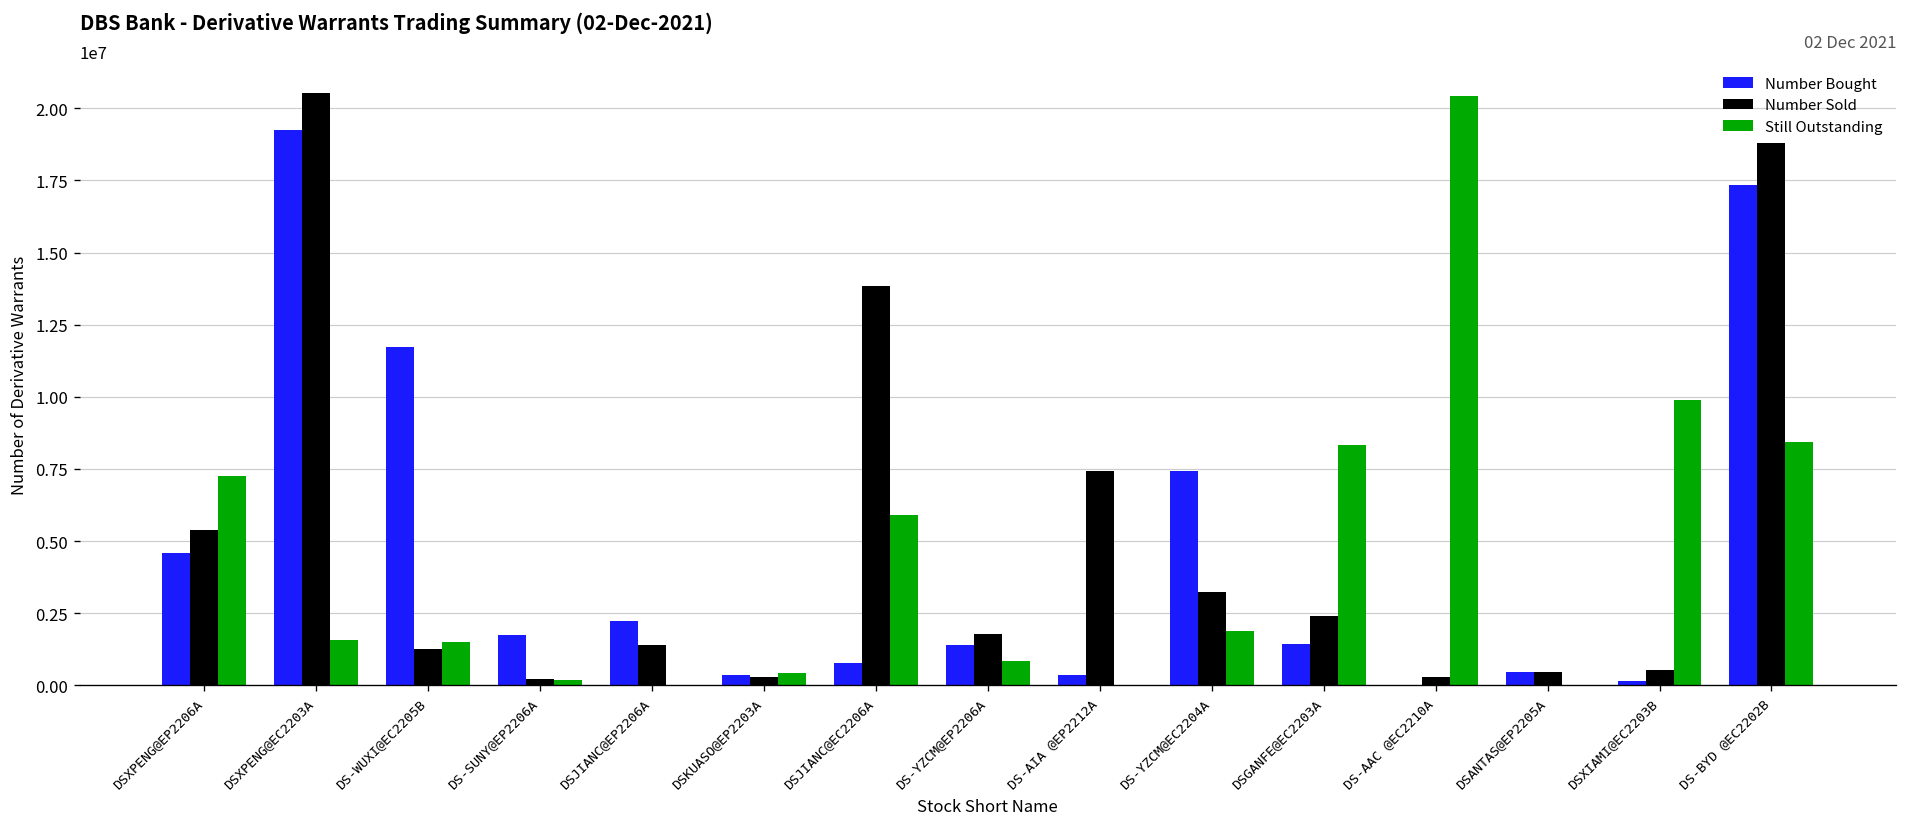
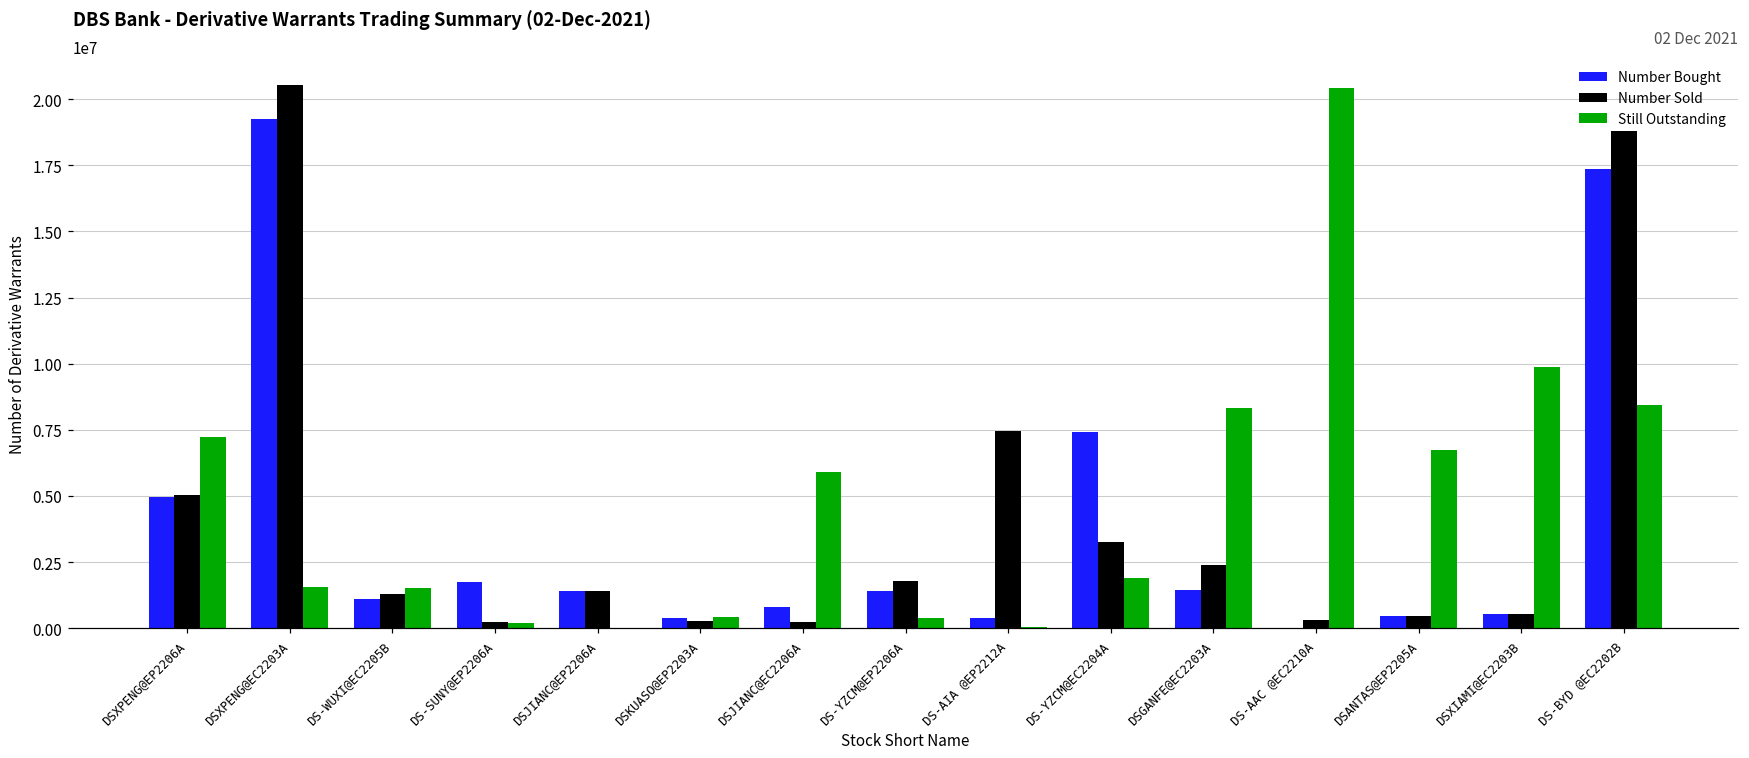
Number Bought, DSXPENG@EP2206A: 4600000 -> 5000000
Number Sold, DSXPENG@EP2206A: 5400000 -> 5000000
Number Bought, DS-WUXI@EC2205B: 11700000 -> 1100000
Number Bought, DSJIANC@EP2206A: 2200000 -> 1400000
Number Sold, DSJIANC@EC2206A: 13900000 -> 200000
Still Outstanding, DS-YZCM@EP2206A: 800000 -> 400000
Still Outstanding, DSANTAS@EP2205A: 0 -> 6700000
Number Bought, DSXIAMI@EC2203B: 200000 -> 500000
